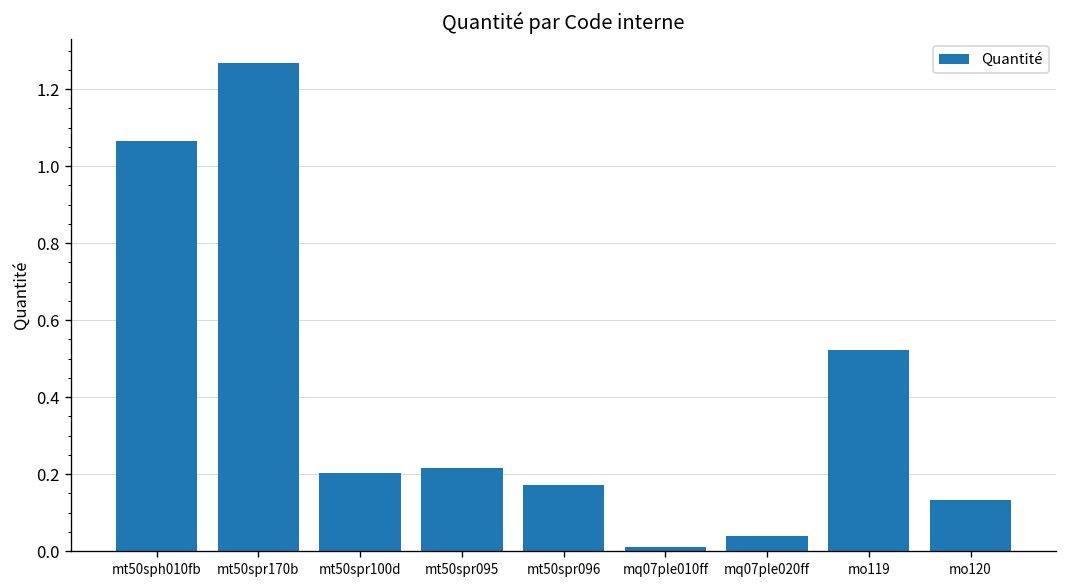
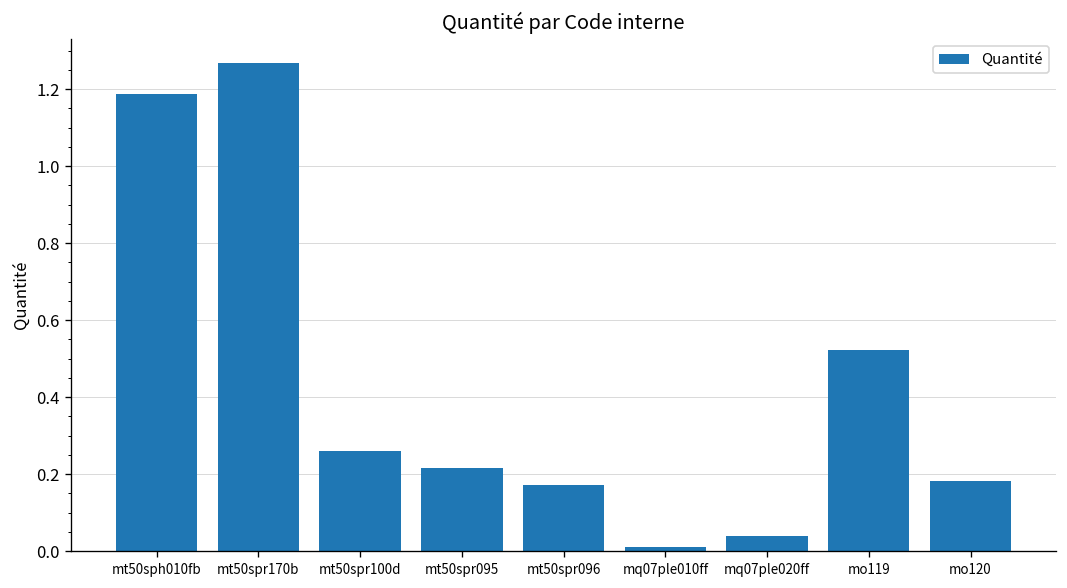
mt50sph010fb: 1.06 -> 1.19
mt50spr100d: 0.20 -> 0.26
mo120: 0.13 -> 0.18
